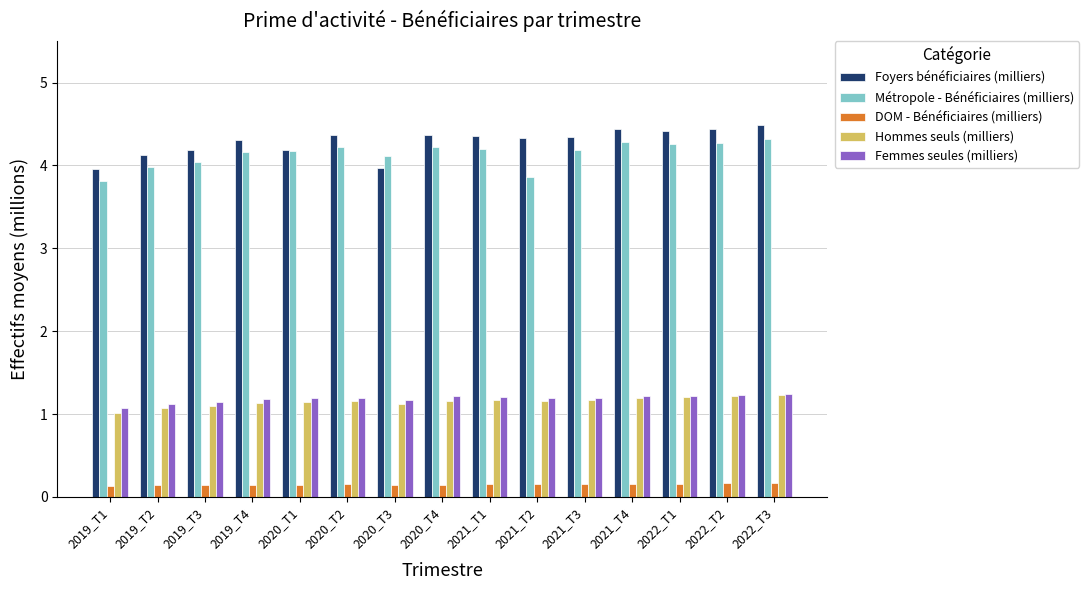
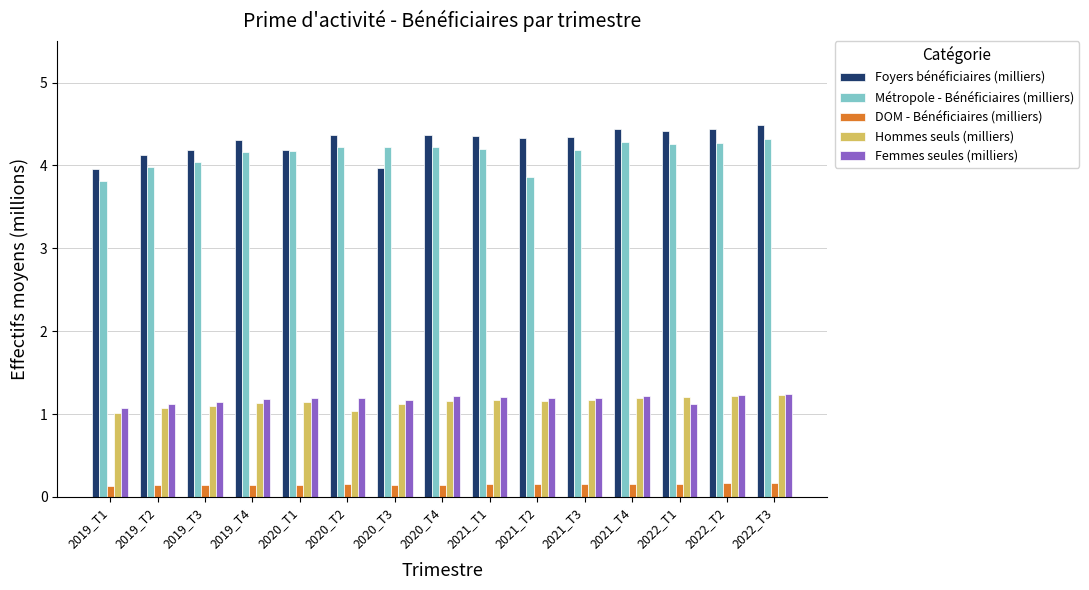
Hommes seuls (milliers), 2020_T2: 1.2 -> 1.0
Métropole - Bénéficiaires (milliers), 2020_T3: 4.1 -> 4.2
Femmes seules (milliers), 2022_T1: 1.2 -> 1.1
